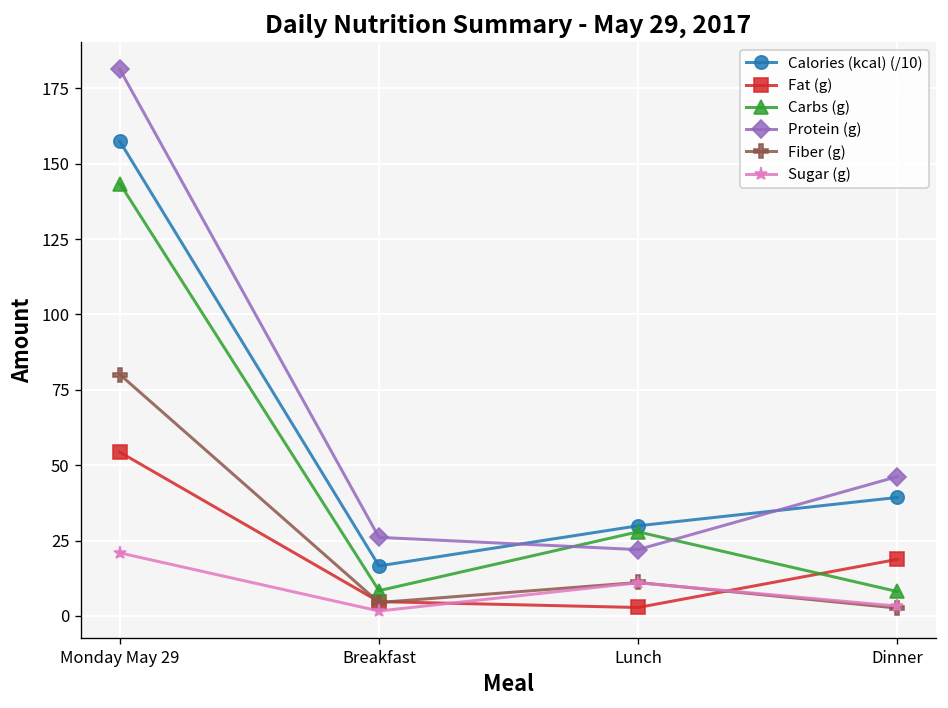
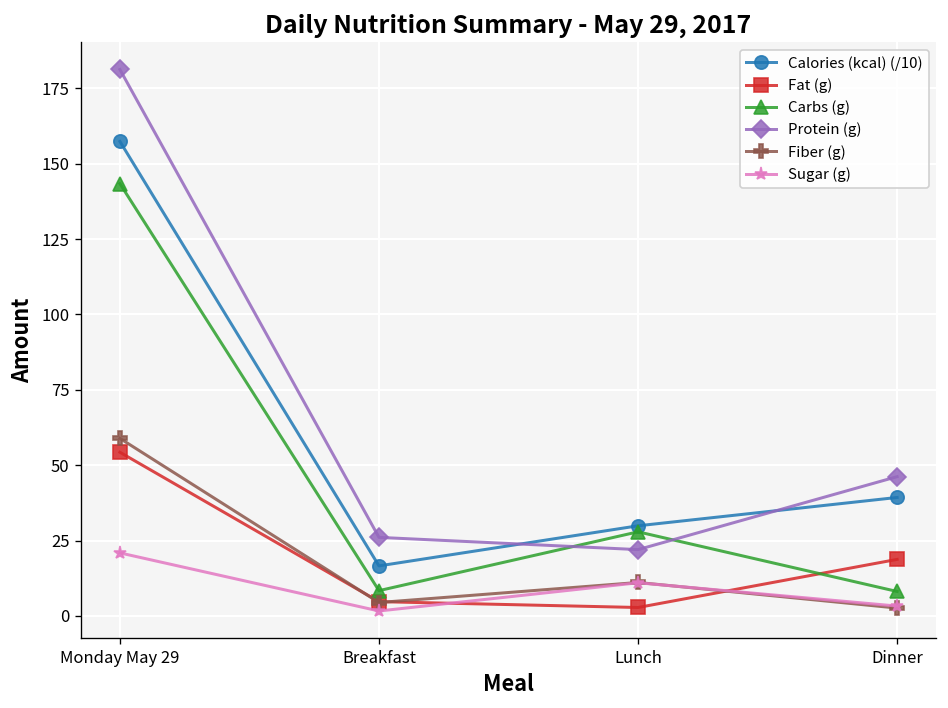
Fiber (g), Monday May 29: 80 -> 59
